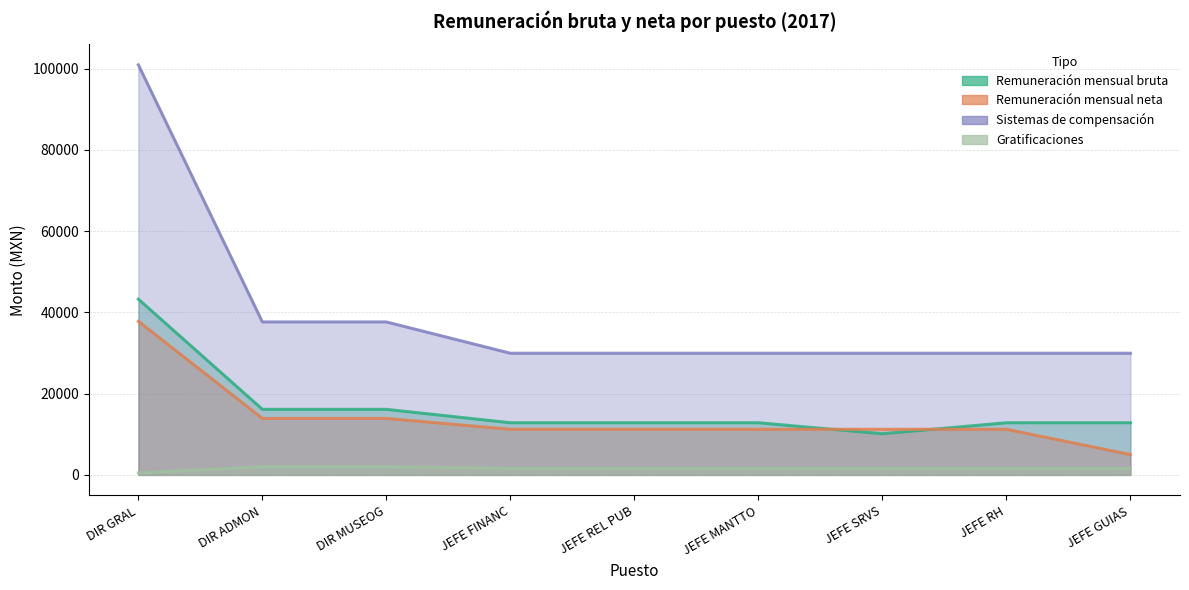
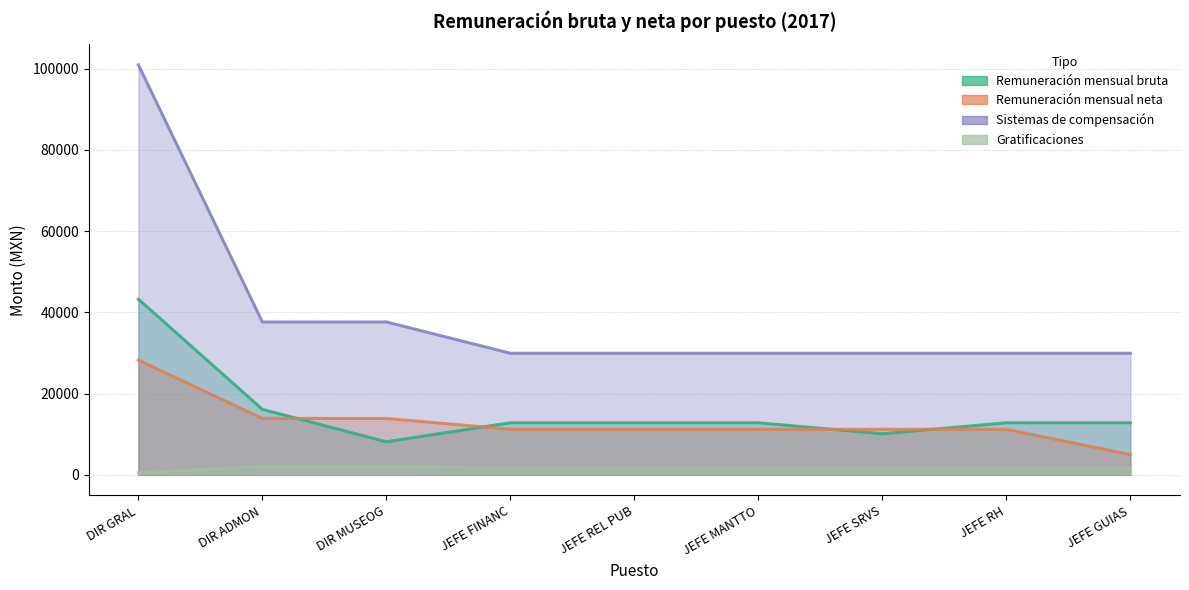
Remuneración mensual neta, DIR GRAL: 38000 -> 28000
Remuneración mensual bruta, DIR MUSEOG: 16000 -> 8000
